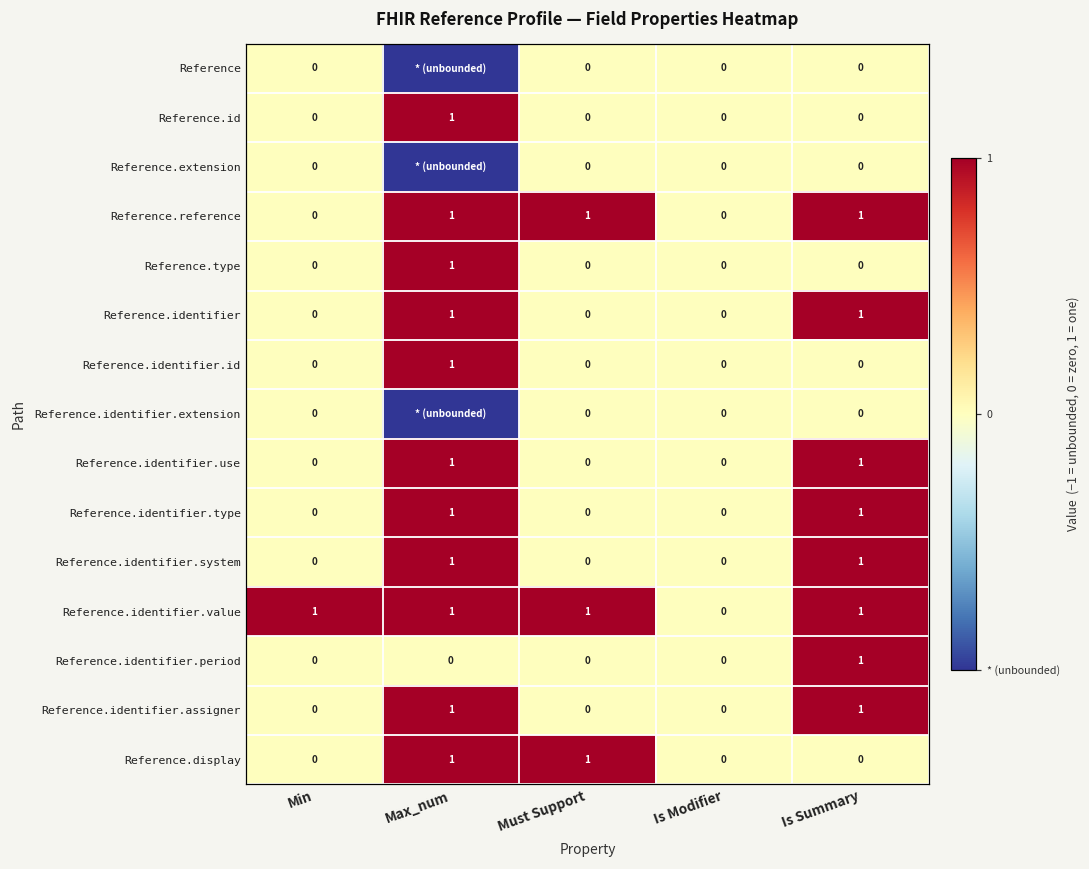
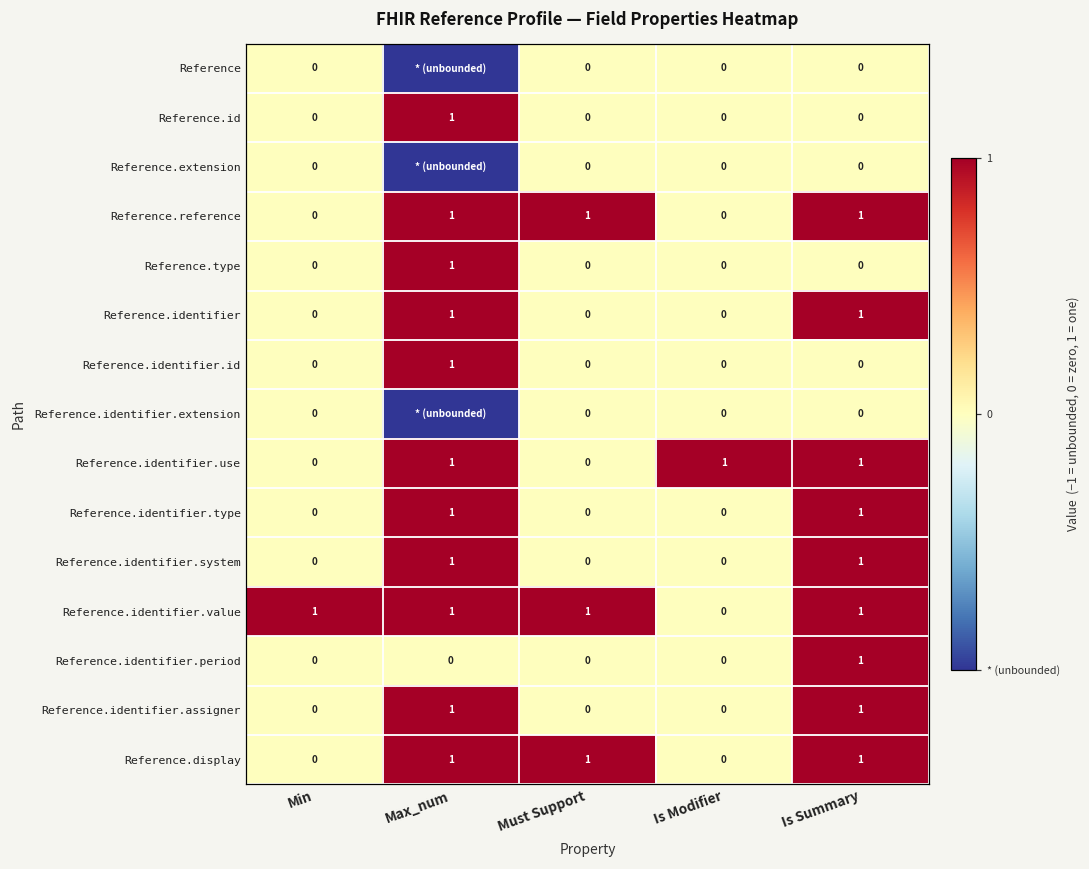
Reference.identifier.use, Is Modifier: 0 -> 1
Reference.display, Is Summary: 0 -> 1
